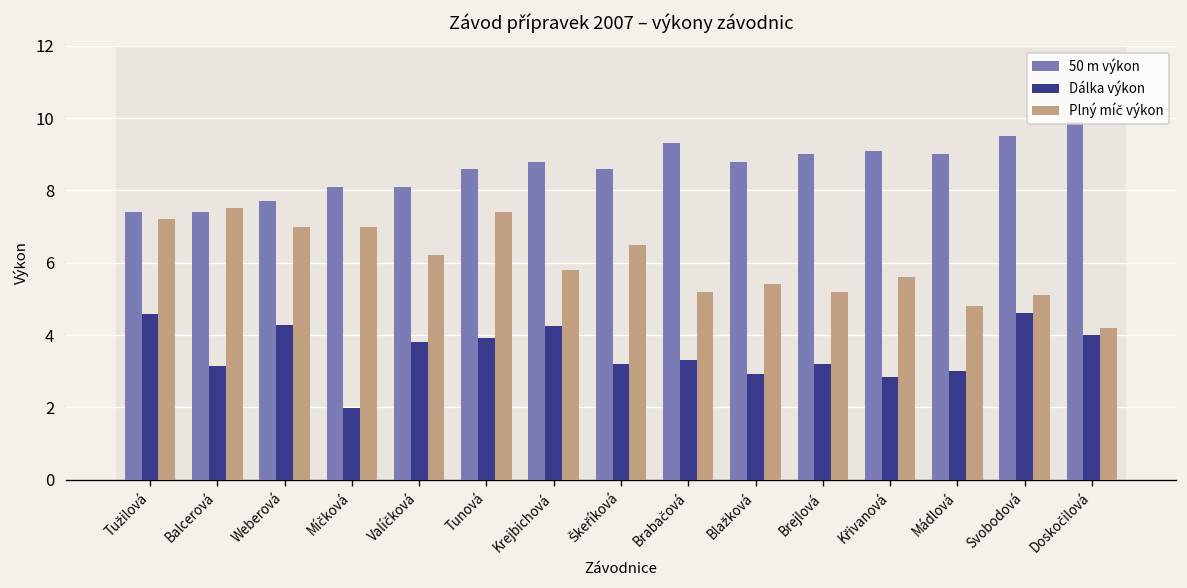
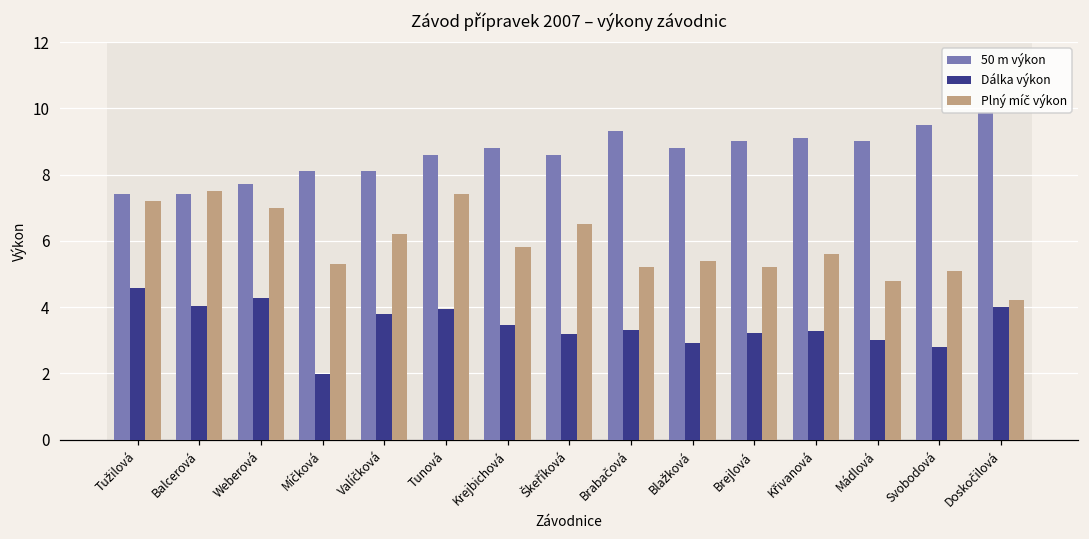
Dálka výkon, Balcerová: 3.1 -> 4.0
Plný míč výkon, Míčková: 7.0 -> 5.3
Dálka výkon, Krejbichová: 4.3 -> 3.5
Dálka výkon, Křivanová: 2.8 -> 3.3
Dálka výkon, Svobodová: 4.6 -> 2.8
